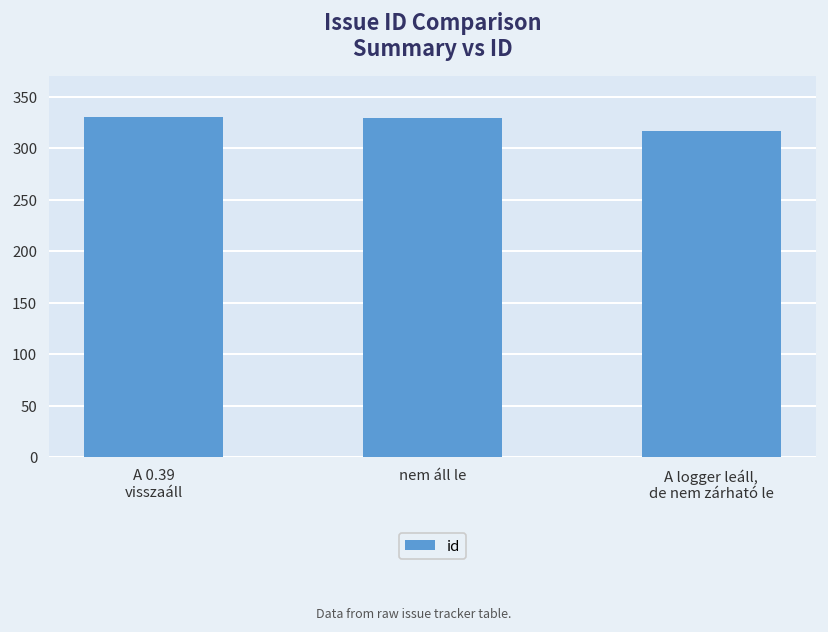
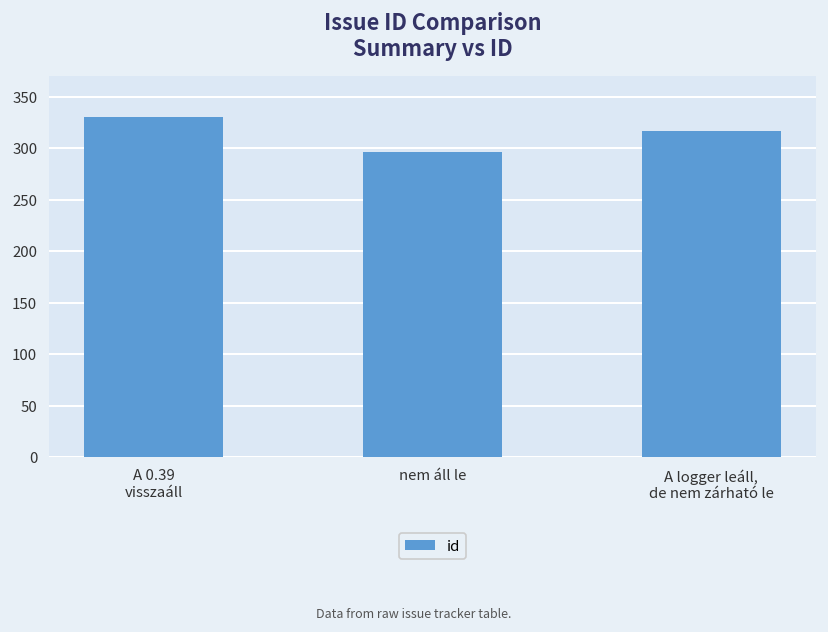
nem áll le: 330 -> 300
